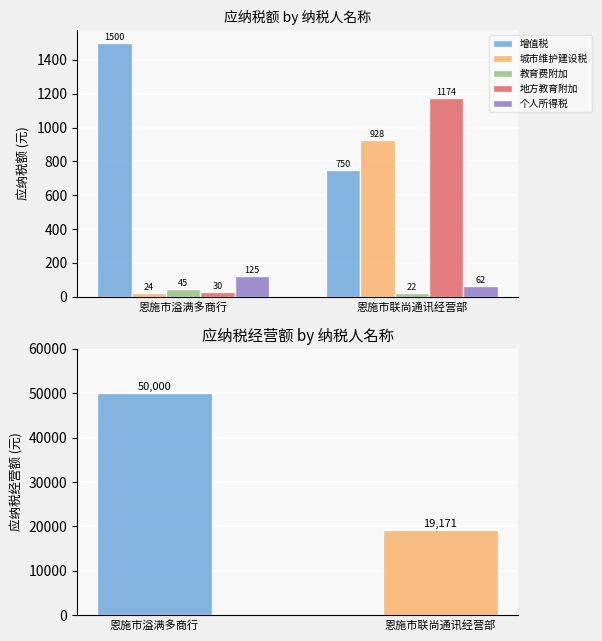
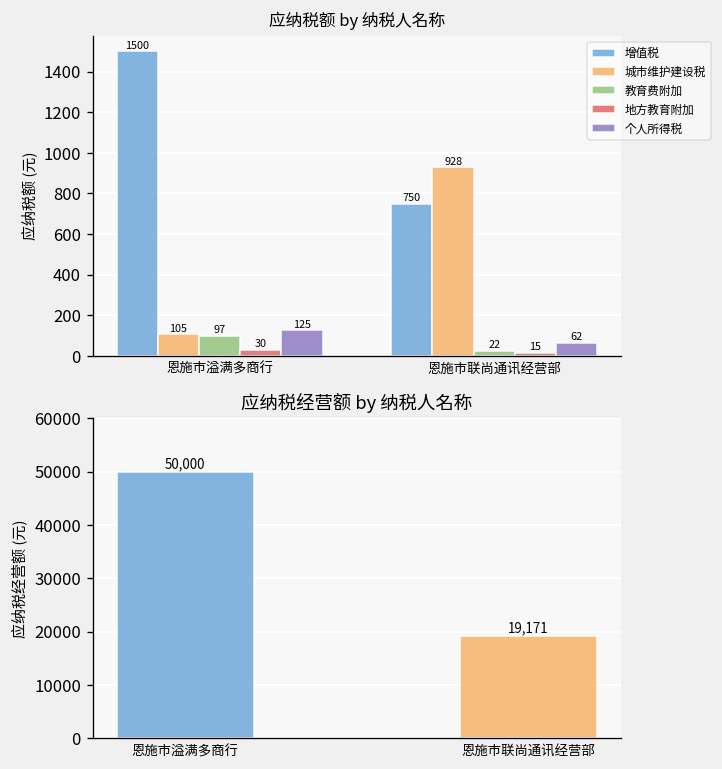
应纳税额 by 纳税人名称, 城市维护建设税, 恩施市溢满多商行: 24 -> 105
应纳税额 by 纳税人名称, 教育费附加, 恩施市溢满多商行: 45 -> 97
应纳税额 by 纳税人名称, 地方教育附加, 恩施市联尚通讯经营部: 1174 -> 15
